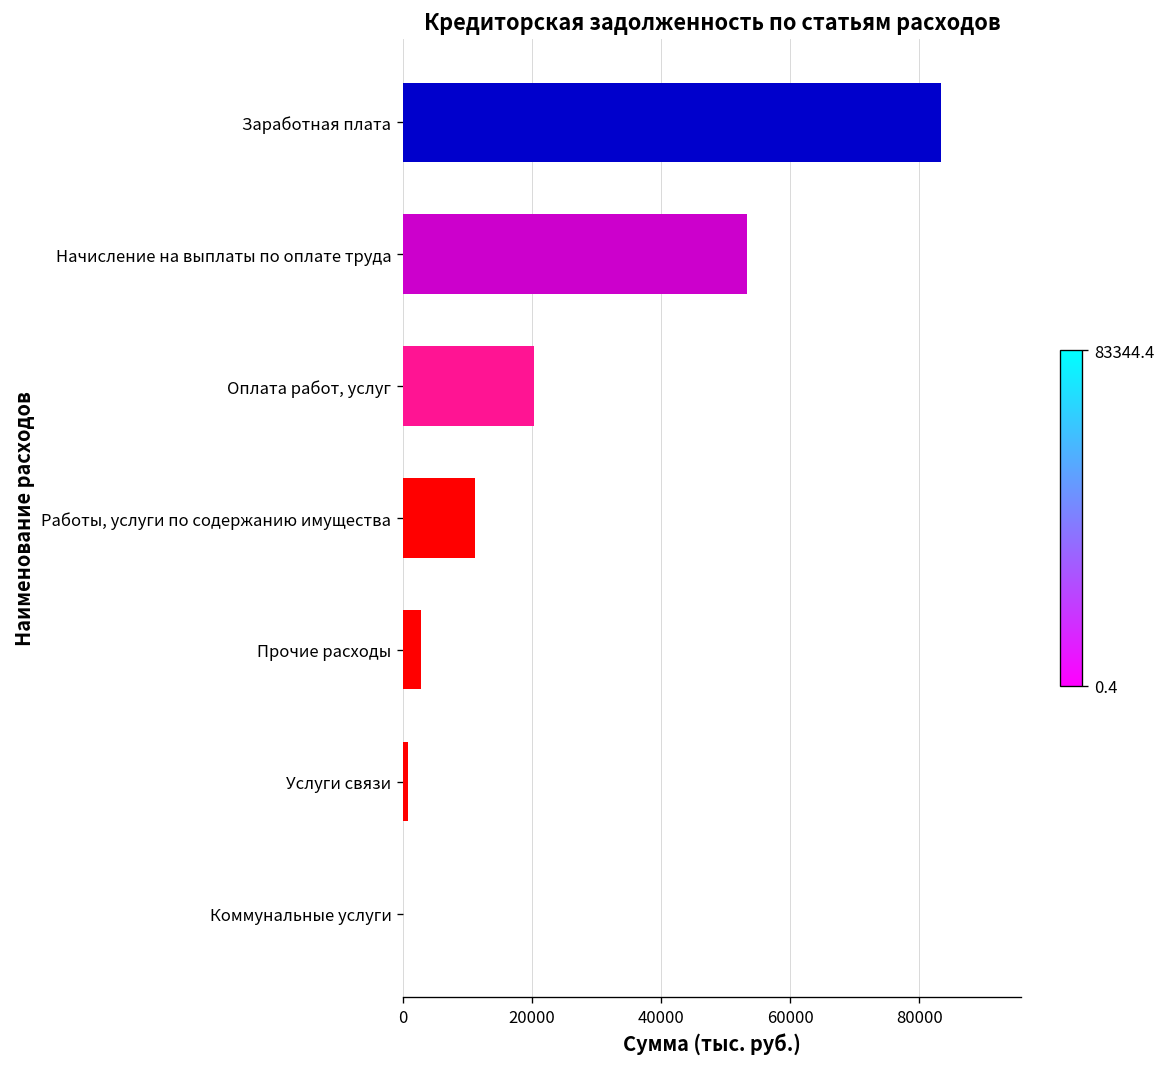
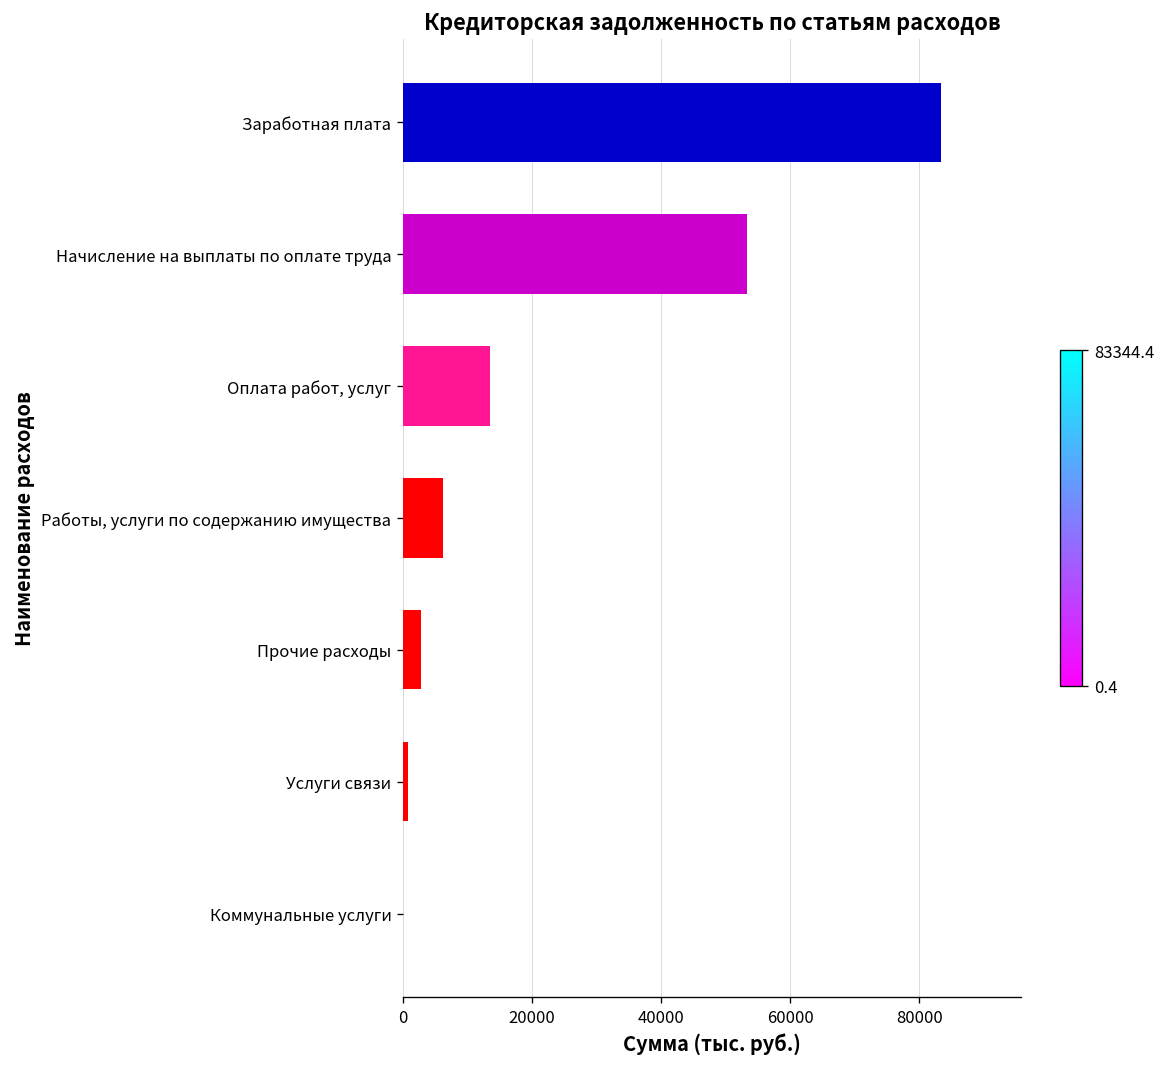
Оплата работ, услуг: 20000 -> 13000
Работы, услуги по содержанию имущества: 11000 -> 6000
